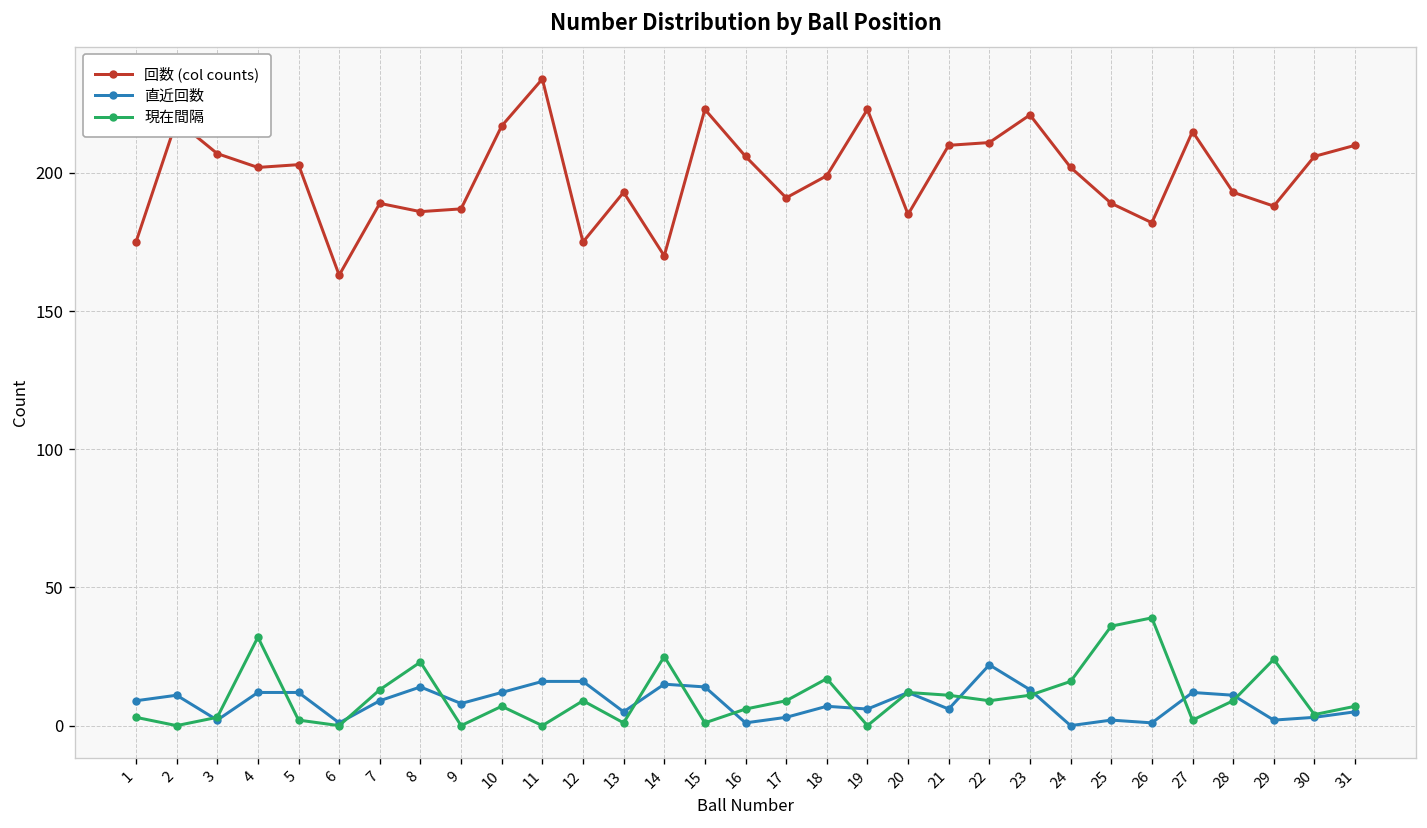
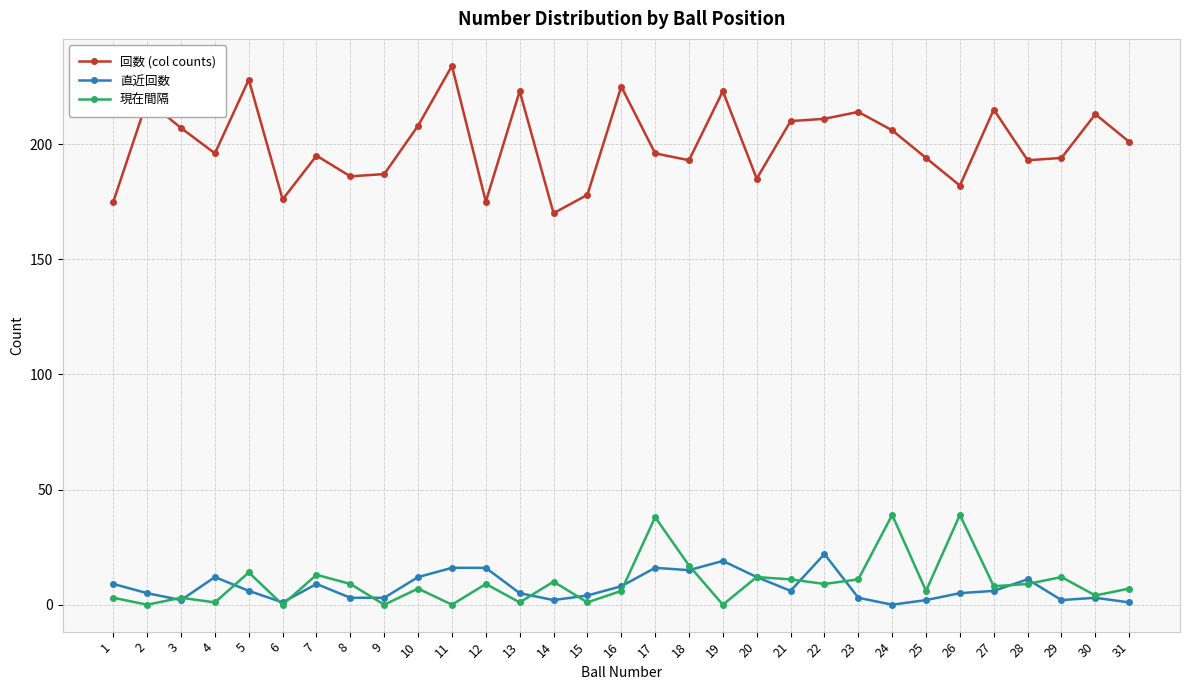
直近回数, 2: 11 -> 5
回数 (col counts), 4: 202 -> 196
現在間隔, 4: 32 -> 1
回数 (col counts), 5: 203 -> 228
直近回数, 5: 12 -> 6
現在間隔, 5: 2 -> 14
回数 (col counts), 6: 163 -> 176
回数 (col counts), 7: 189 -> 195
直近回数, 8: 14 -> 3
現在間隔, 8: 23 -> 9
直近回数, 9: 8 -> 3
回数 (col counts), 10: 217 -> 208
回数 (col counts), 13: 193 -> 223
直近回数, 14: 15 -> 2
現在間隔, 14: 25 -> 10
回数 (col counts), 15: 223 -> 178
直近回数, 15: 14 -> 4
回数 (col counts), 16: 206 -> 225
直近回数, 16: 1 -> 8
回数 (col counts), 17: 191 -> 196
直近回数, 17: 3 -> 16
現在間隔, 17: 9 -> 38
回数 (col counts), 18: 199 -> 193
直近回数, 18: 7 -> 15
直近回数, 19: 6 -> 19
回数 (col counts), 23: 221 -> 214
直近回数, 23: 13 -> 3
回数 (col counts), 24: 202 -> 206
現在間隔, 24: 16 -> 39
回数 (col counts), 25: 189 -> 194
現在間隔, 25: 36 -> 6
直近回数, 26: 1 -> 5
直近回数, 27: 12 -> 6
現在間隔, 27: 2 -> 8
回数 (col counts), 29: 188 -> 194
現在間隔, 29: 24 -> 12
回数 (col counts), 30: 206 -> 213
回数 (col counts), 31: 210 -> 201
直近回数, 31: 5 -> 1
